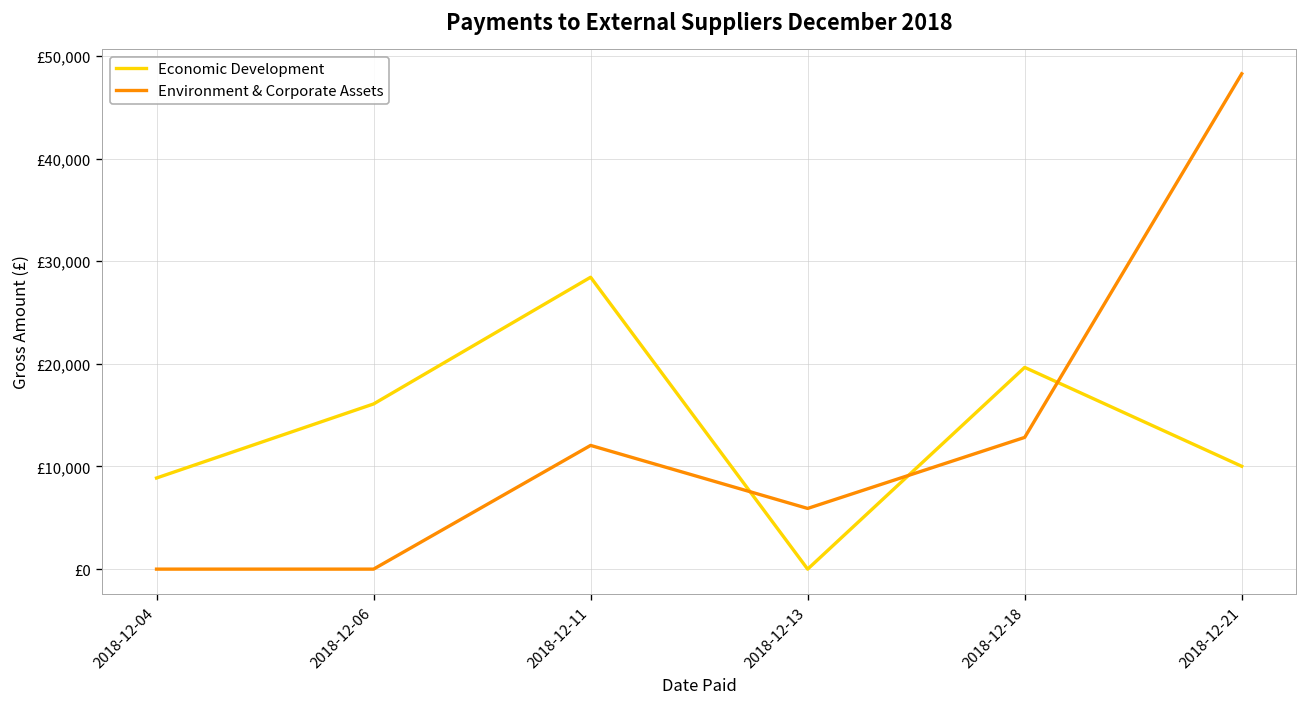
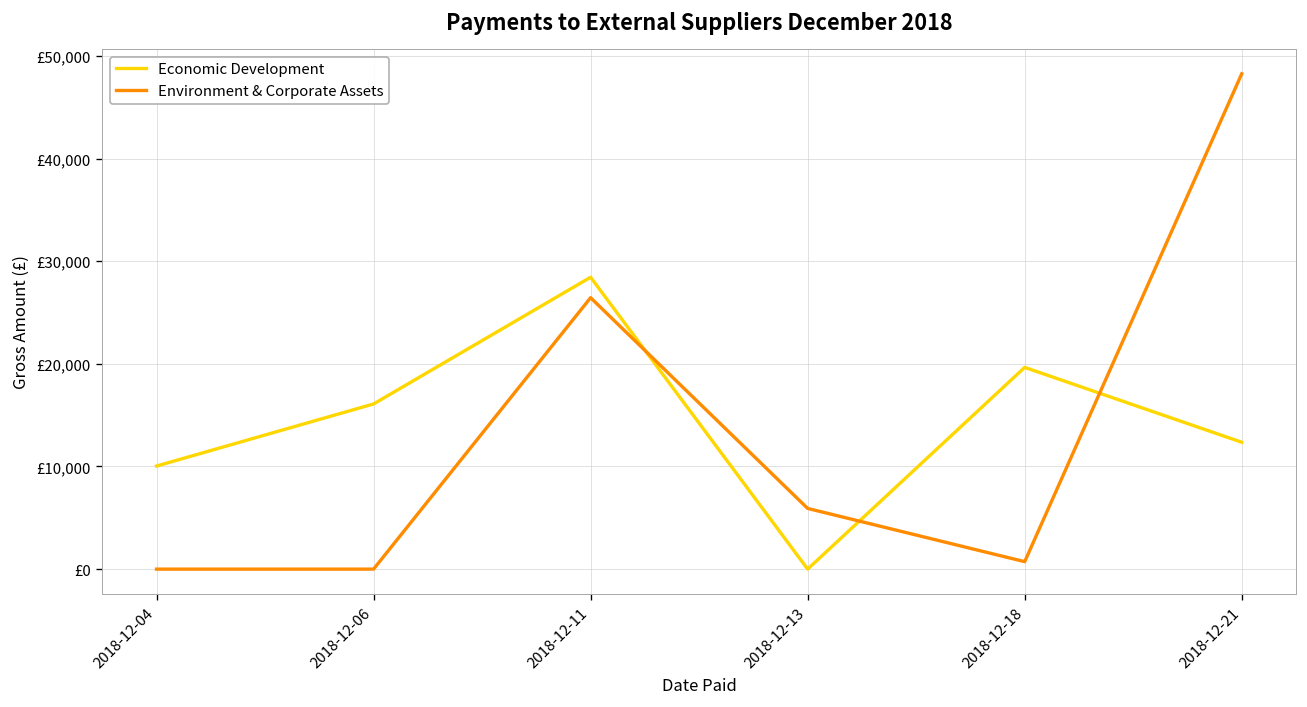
Economic Development, 2018-12-04: £9,000 -> £10,000
Environment & Corporate Assets, 2018-12-11: £12,000 -> £26,000
Environment & Corporate Assets, 2018-12-18: £13,000 -> £1,000
Economic Development, 2018-12-21: £10,000 -> £12,000
